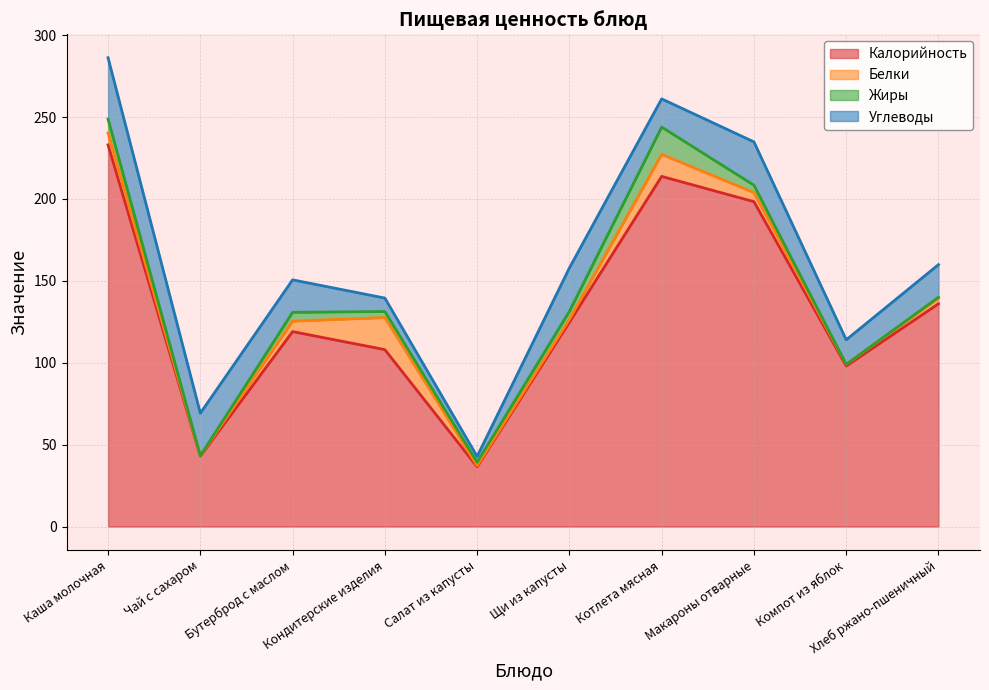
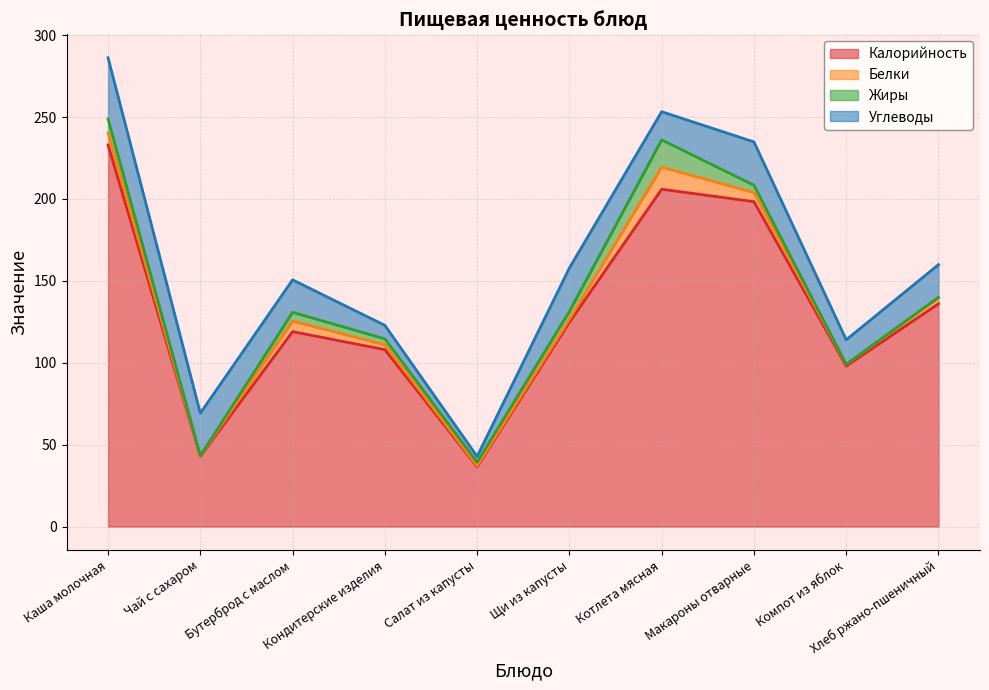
Белки, Кондитерские изделия: 20 -> 3
Калорийность, Котлета мясная: 214 -> 206
